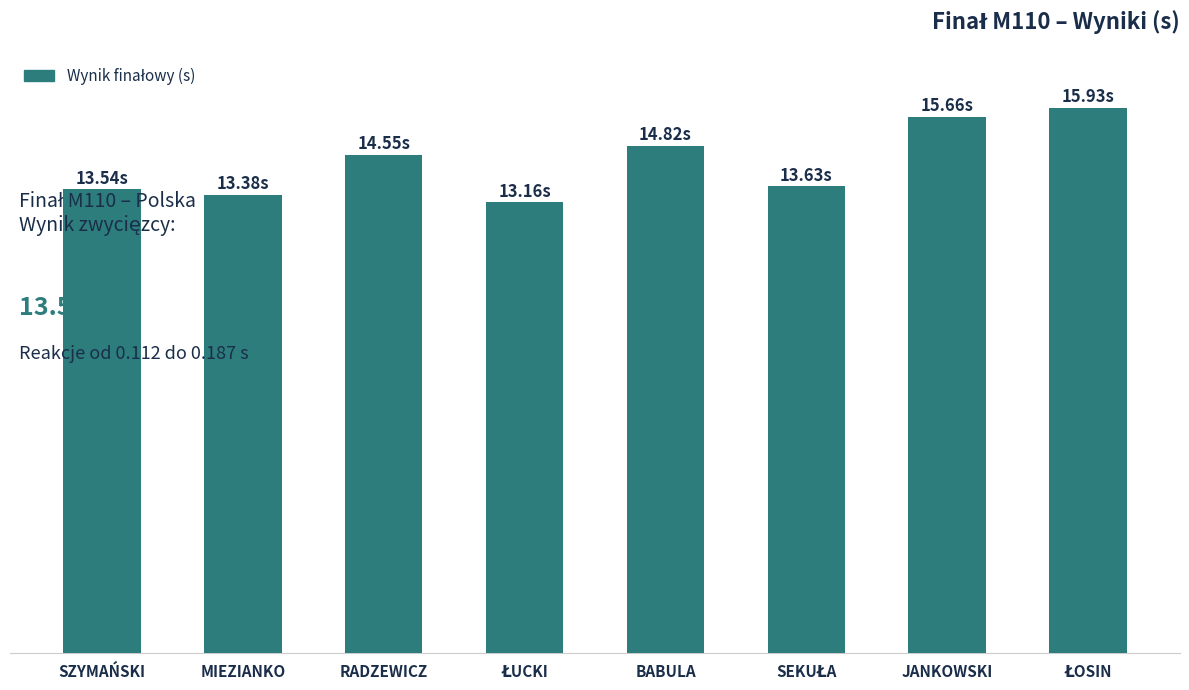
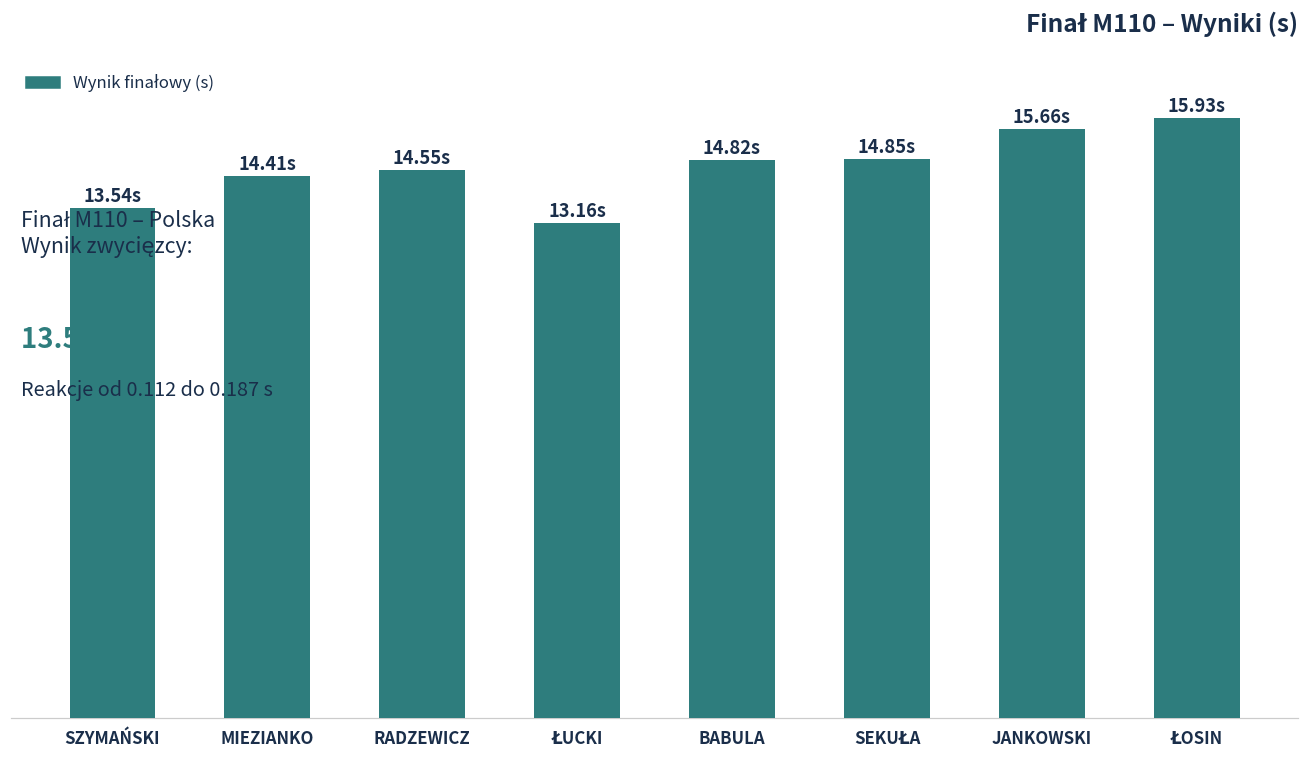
MIEZIANKO: 13.38s -> 14.41s
SEKUŁA: 13.63s -> 14.85s
